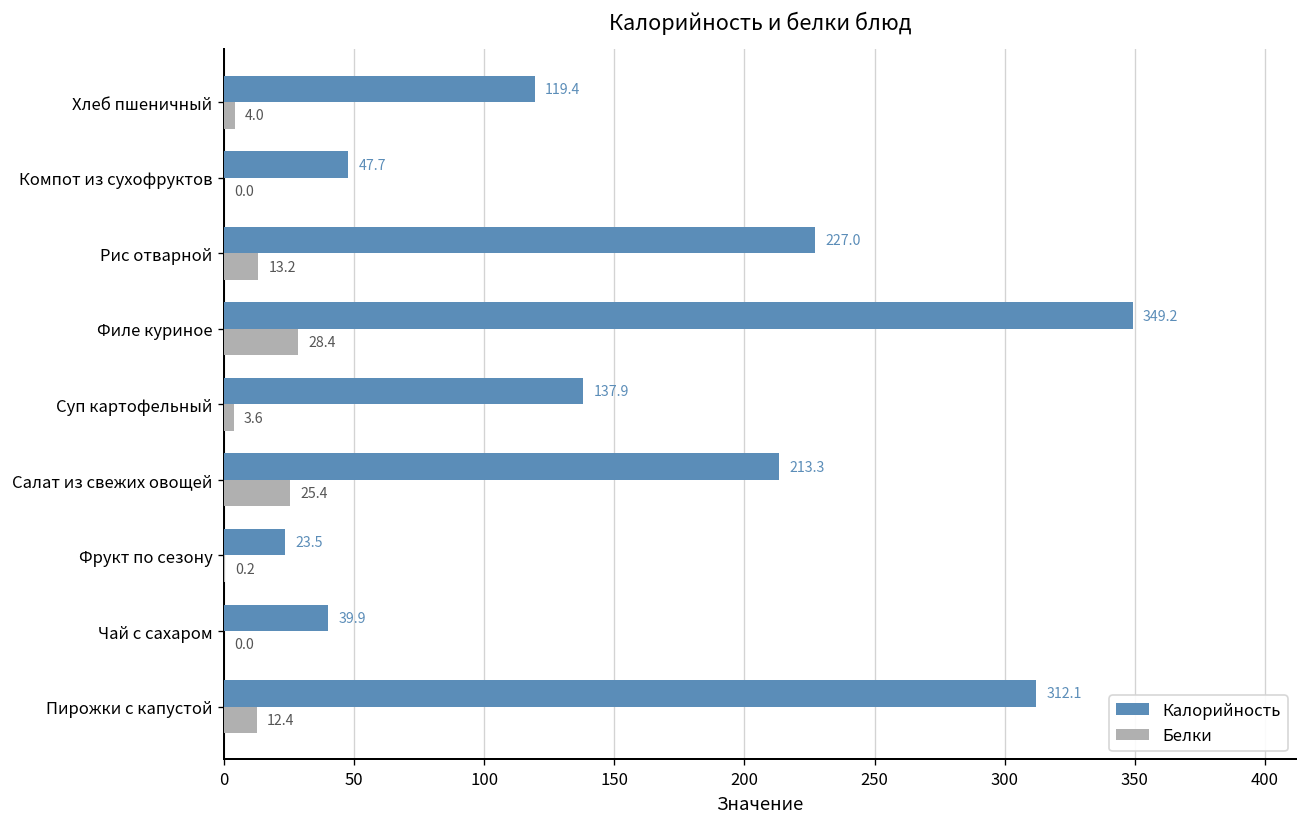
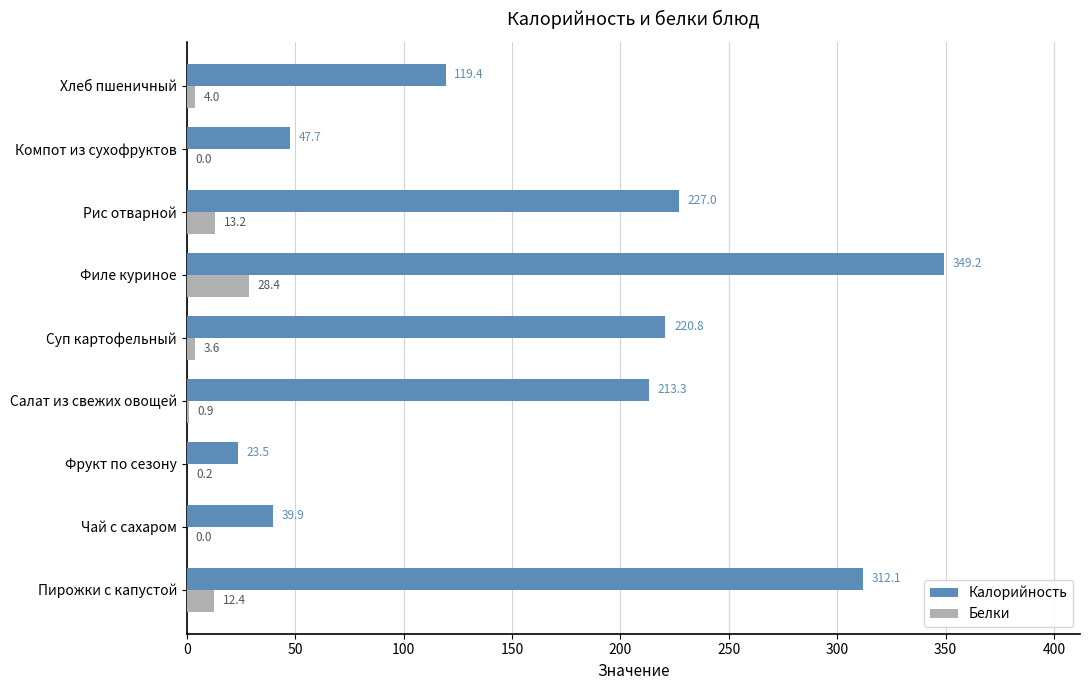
Калорийность, Суп картофельный: 137.9 -> 220.8
Белки, Салат из свежих овощей: 25.4 -> 0.9
